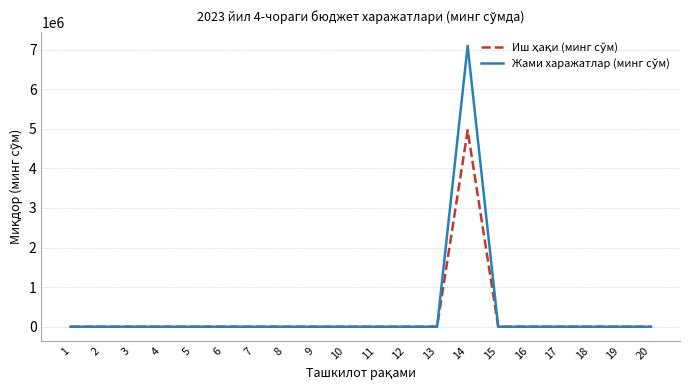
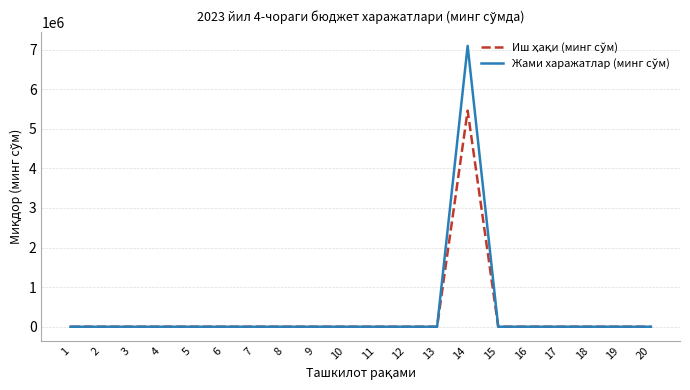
Иш ҳақи (минг сўм), 14: 5000000 -> 5500000
